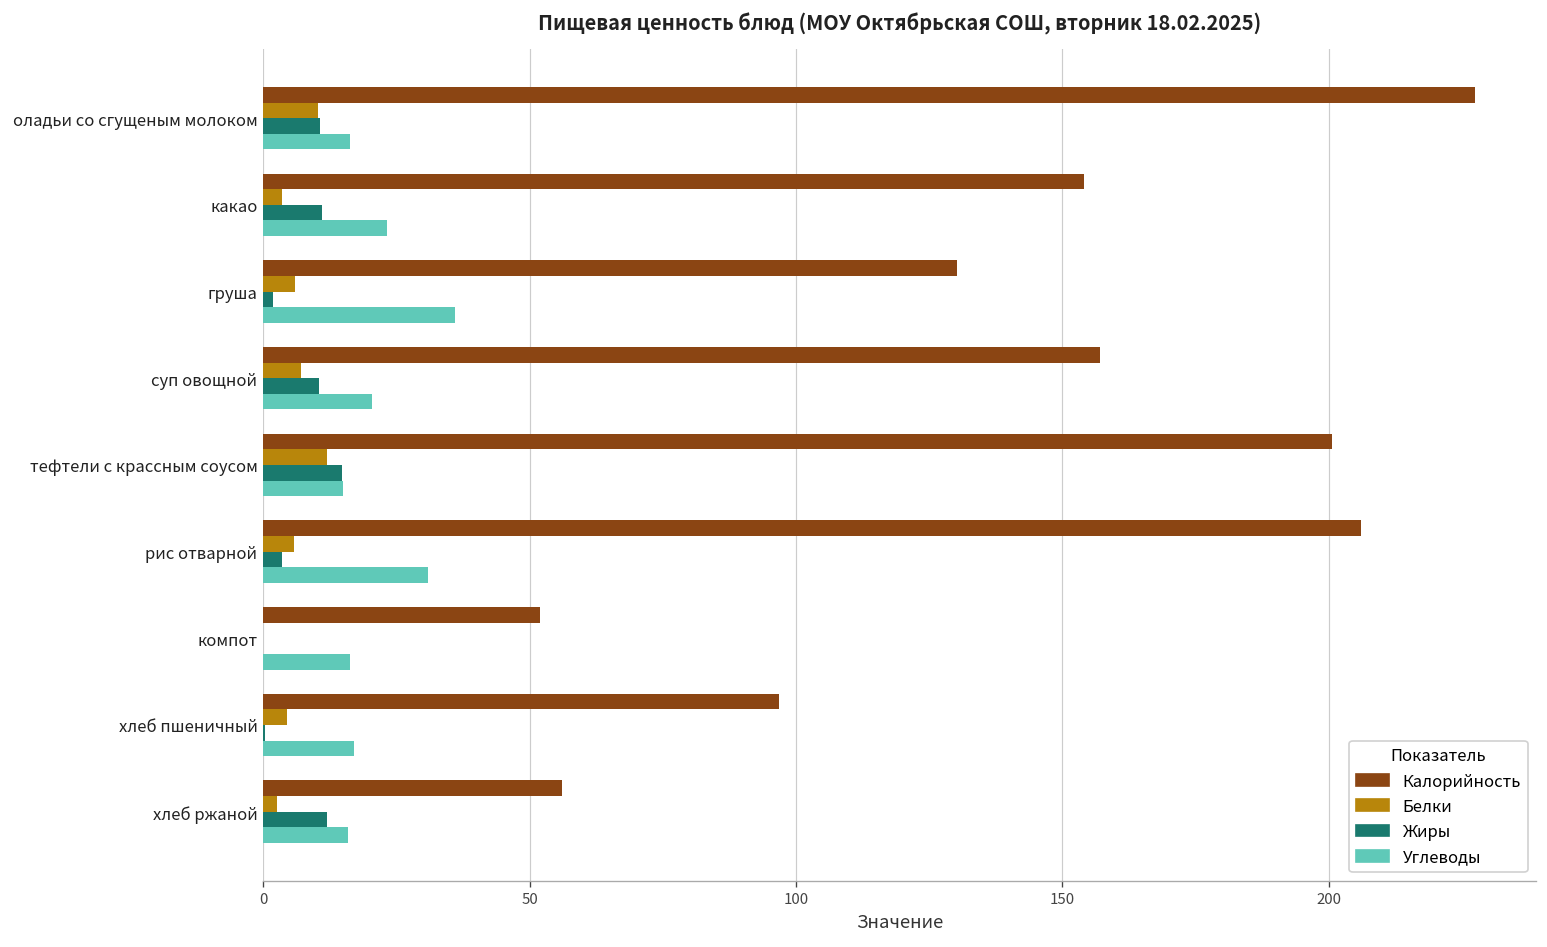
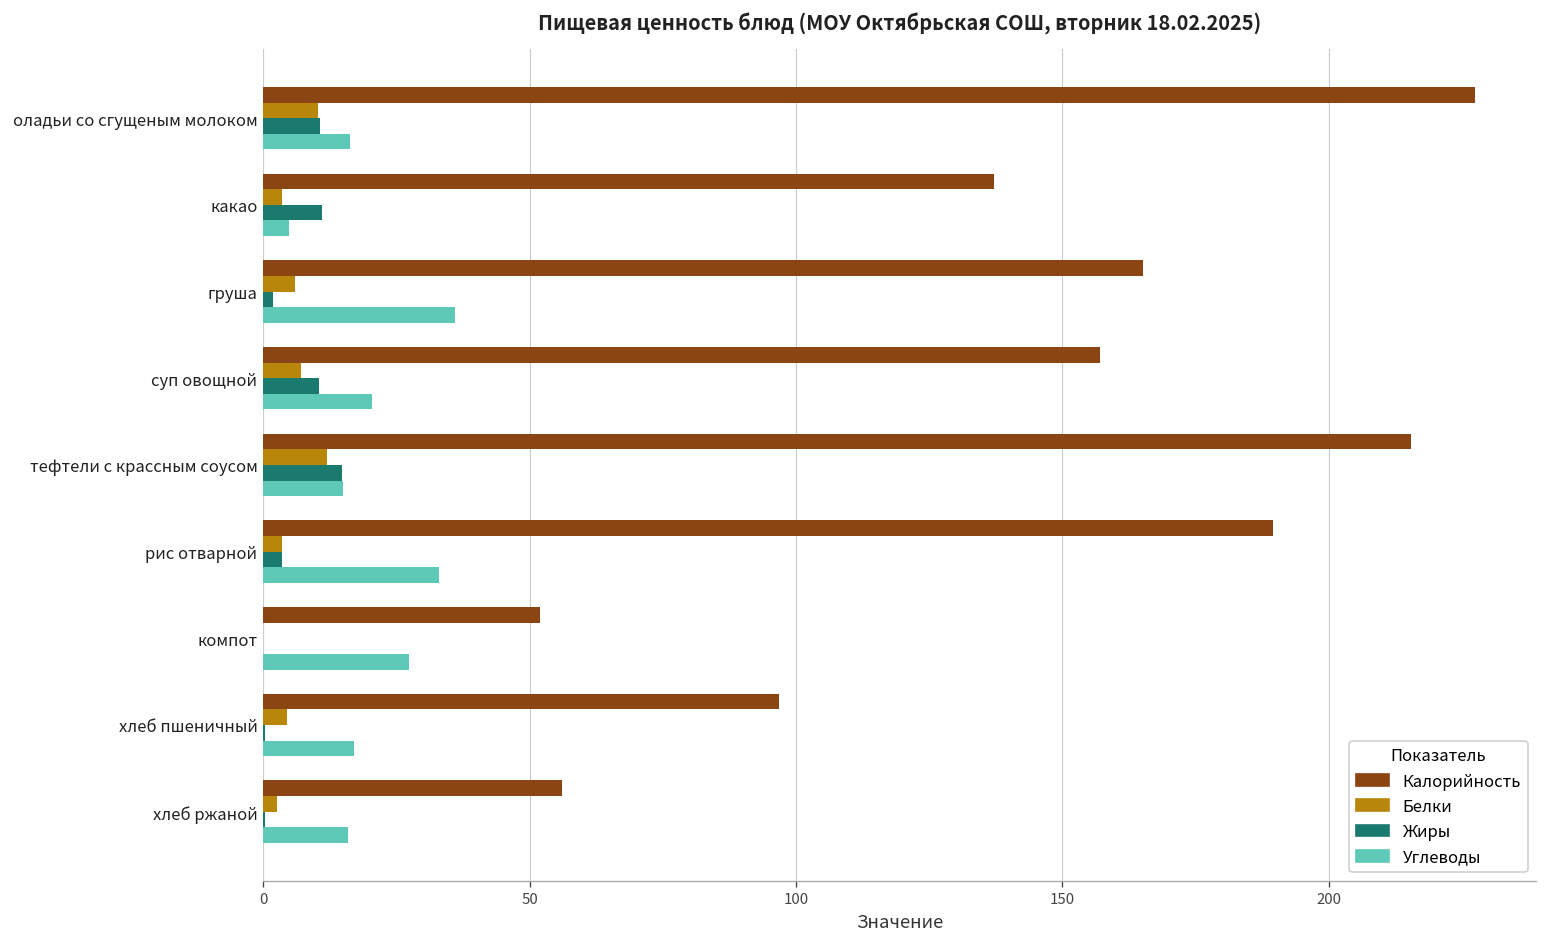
Калорийность, какао: 154 -> 137
Углеводы, какао: 23 -> 5
Калорийность, груша: 130 -> 165
Калорийность, тефтели с крассным соусом: 201 -> 215
Калорийность, рис отварной: 206 -> 190
Белки, рис отварной: 6 -> 3
Углеводы, рис отварной: 31 -> 33
Углеводы, компот: 16 -> 27
Жиры, хлеб ржаной: 12 -> 0
